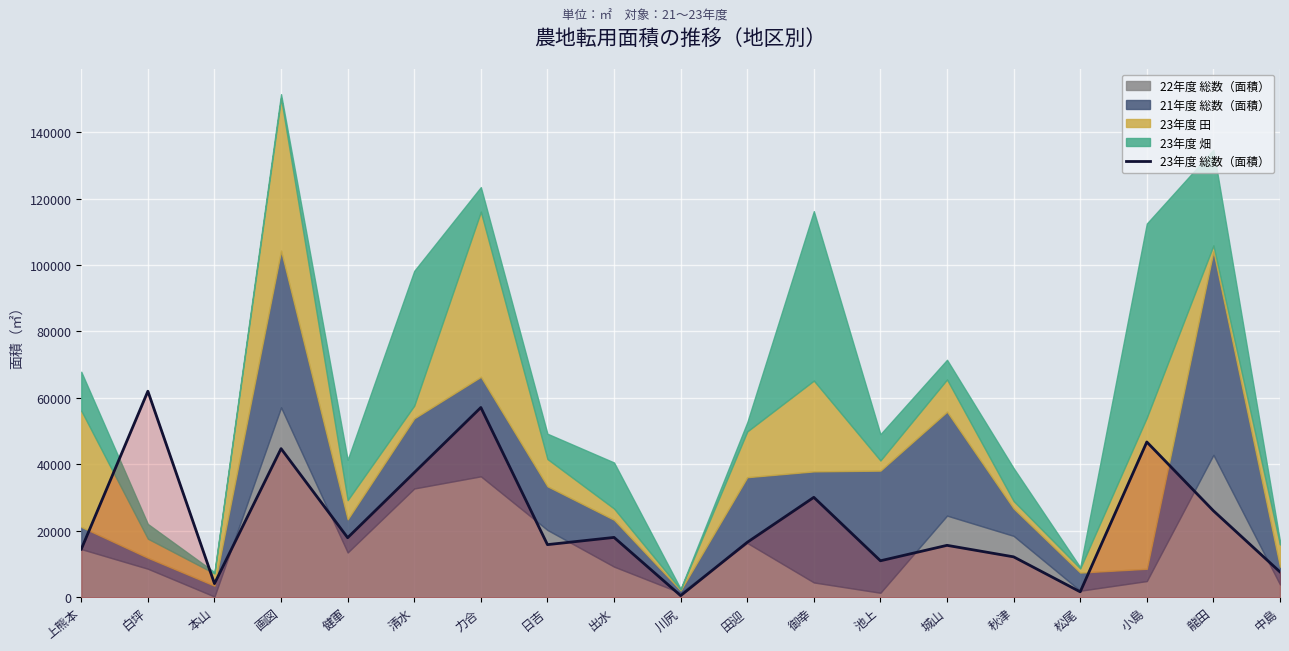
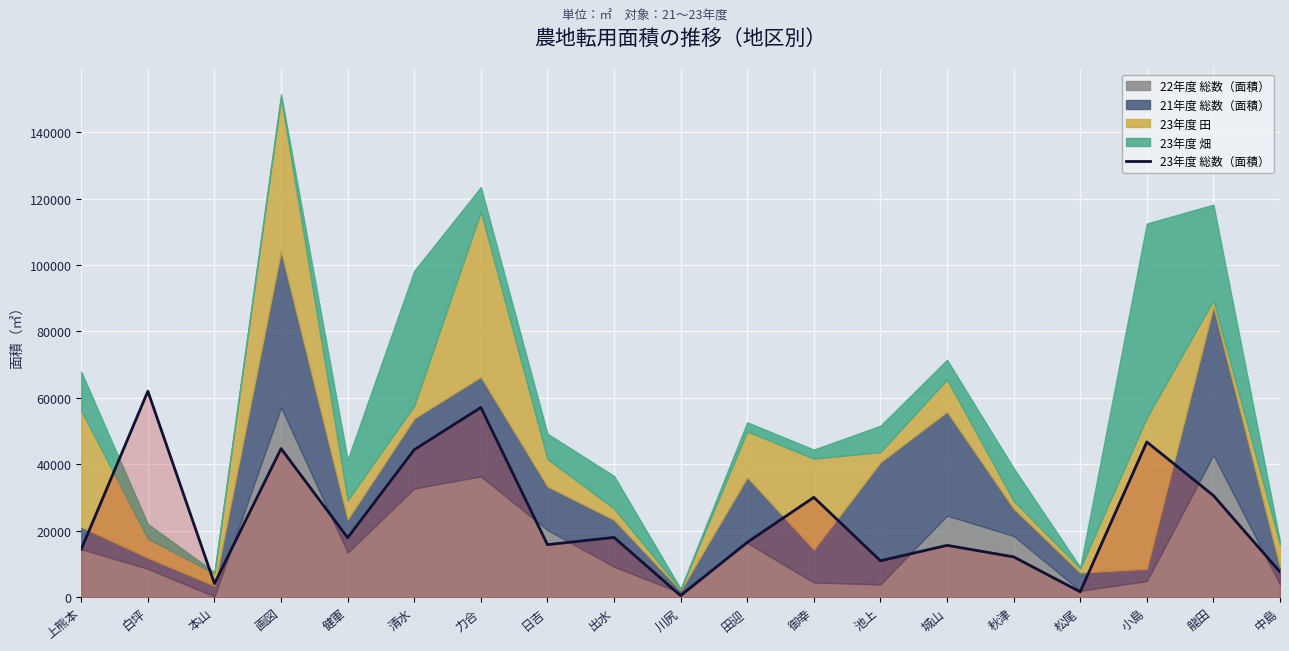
23年度 総数（面積）, 清水: 38000 -> 44000
23年度 畑, 出水: 14000 -> 10000
21年度 総数（面積）, 御幸: 33000 -> 10000
23年度 畑, 御幸: 51000 -> 3000
22年度 総数（面積）, 池上: 1000 -> 4000
23年度 総数（面積）, 龍田: 26000 -> 31000
21年度 総数（面積）, 龍田: 61000 -> 45000
